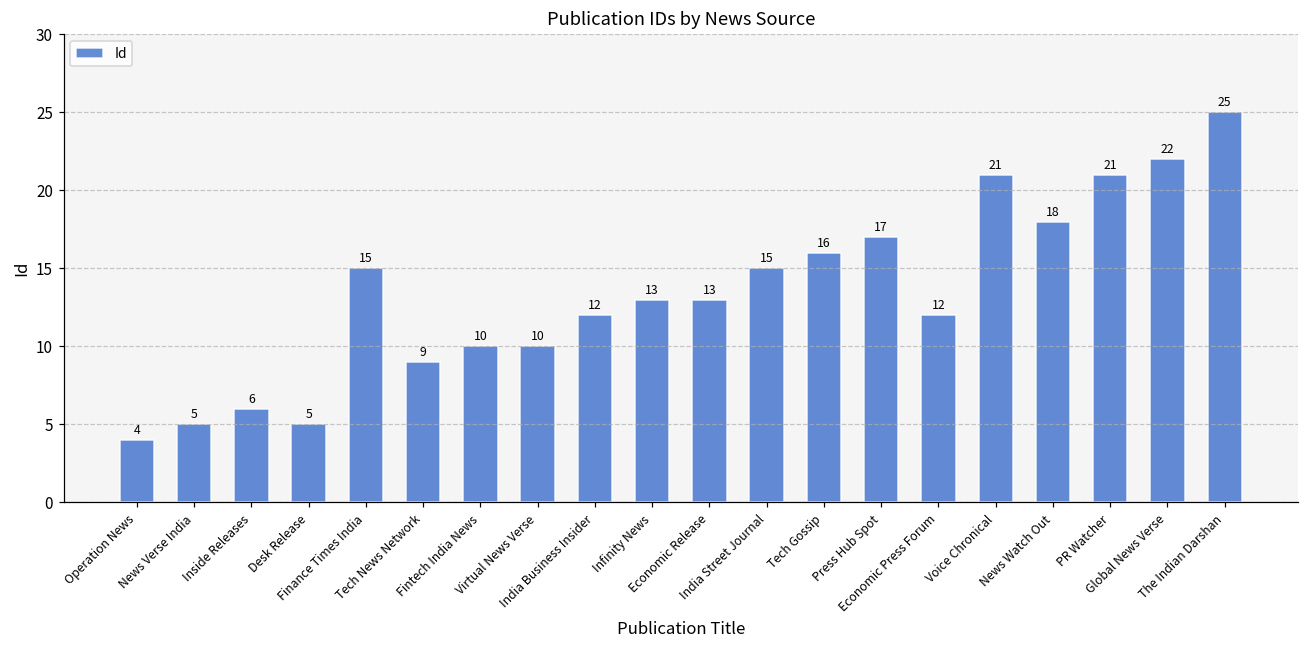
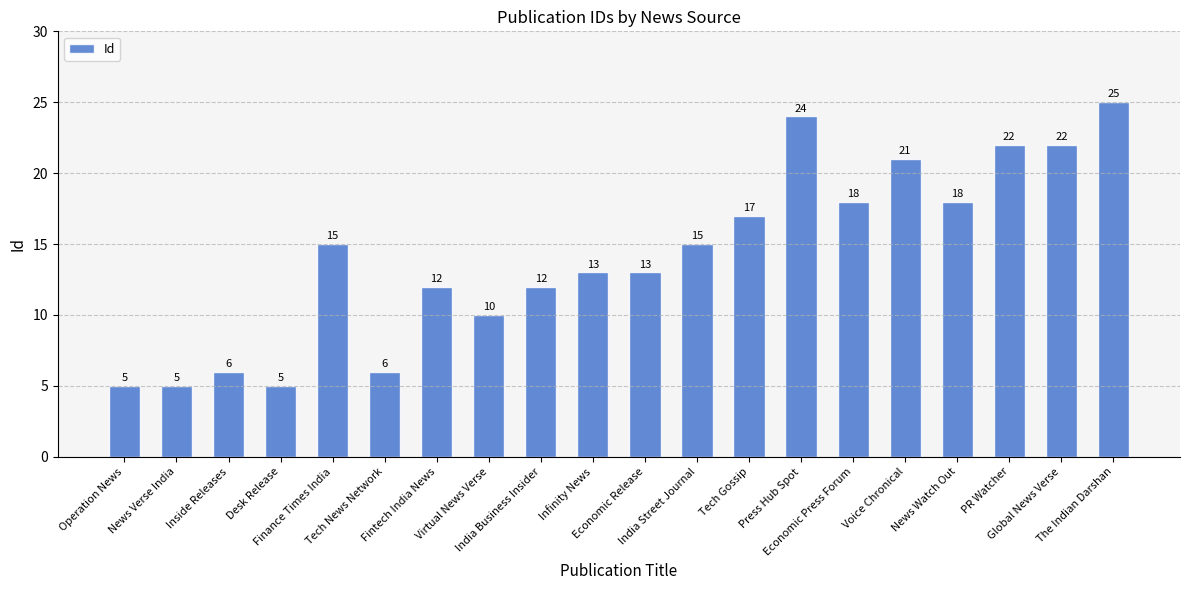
Operation News: 4 -> 5
Tech News Network: 9 -> 6
Fintech India News: 10 -> 12
Tech Gossip: 16 -> 17
Press Hub Spot: 17 -> 24
Economic Press Forum: 12 -> 18
PR Watcher: 21 -> 22
